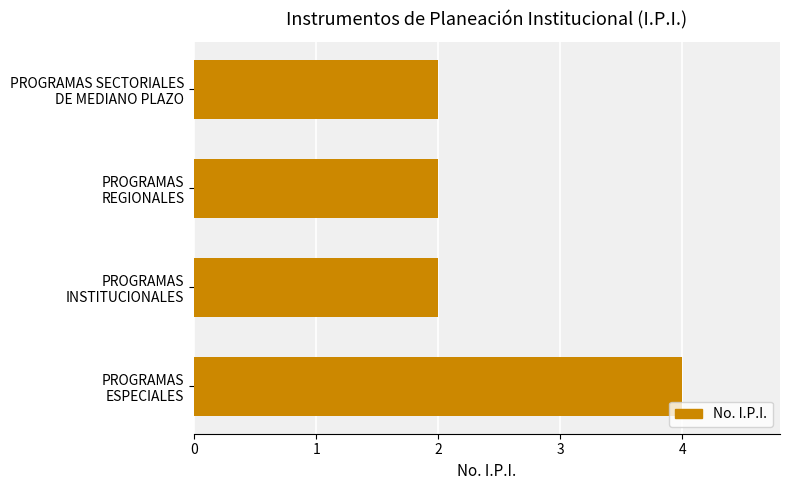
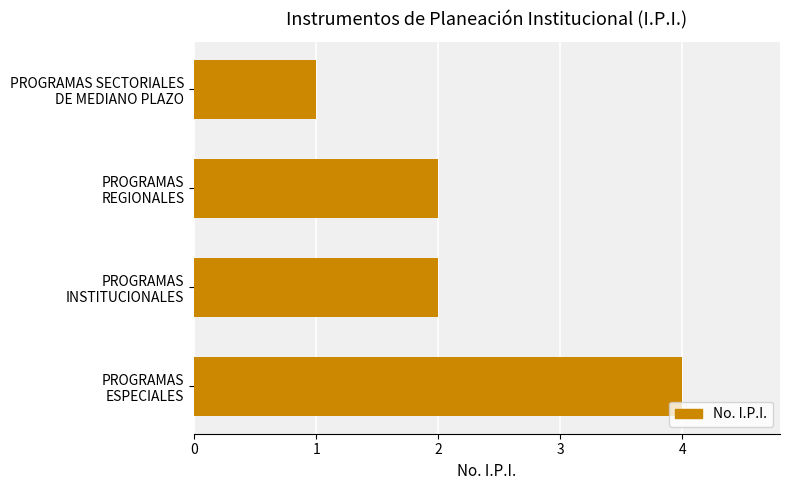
PROGRAMAS SECTORIALES DE MEDIANO PLAZO: 2 -> 1
